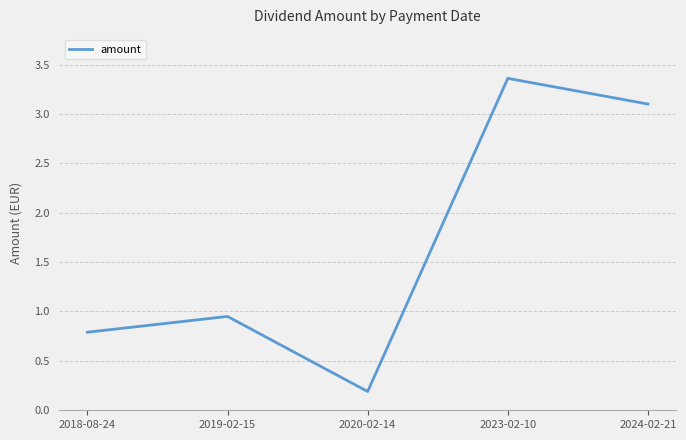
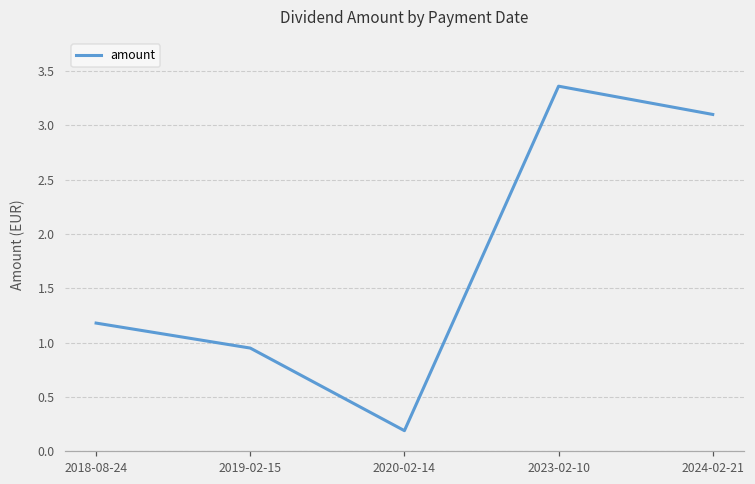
2018-08-24: 0.8 -> 1.2
